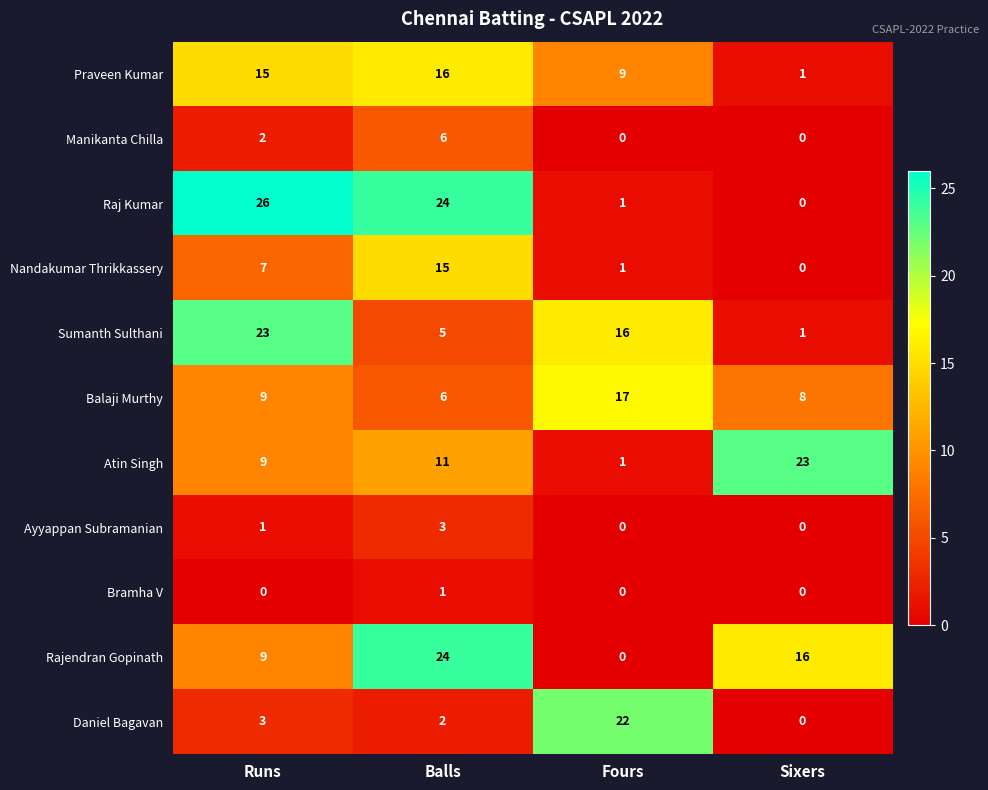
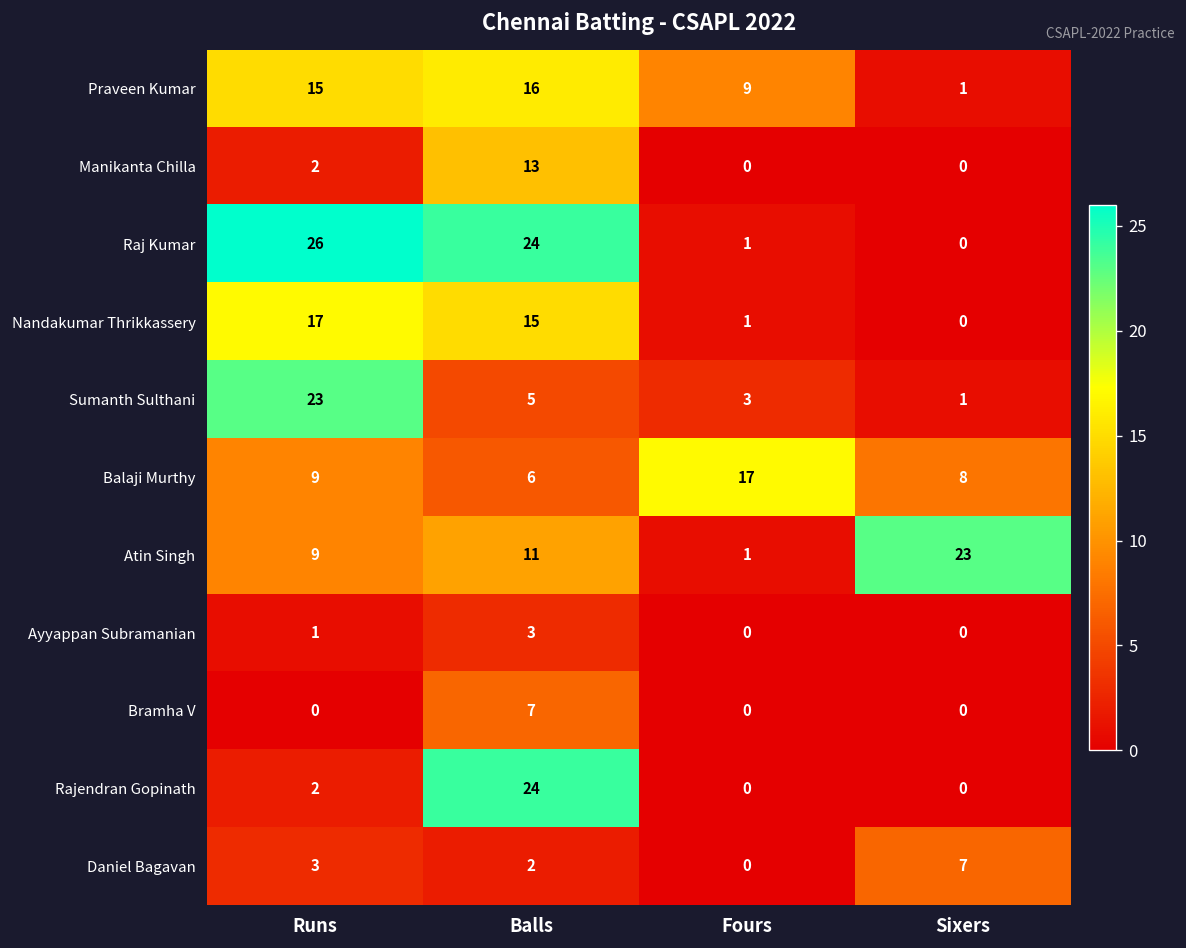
Manikanta Chilla, Balls: 6 -> 13
Nandakumar Thrikkassery, Runs: 7 -> 17
Sumanth Sulthani, Fours: 16 -> 3
Bramha V, Balls: 1 -> 7
Rajendran Gopinath, Runs: 9 -> 2
Rajendran Gopinath, Sixers: 16 -> 0
Daniel Bagavan, Fours: 22 -> 0
Daniel Bagavan, Sixers: 0 -> 7
